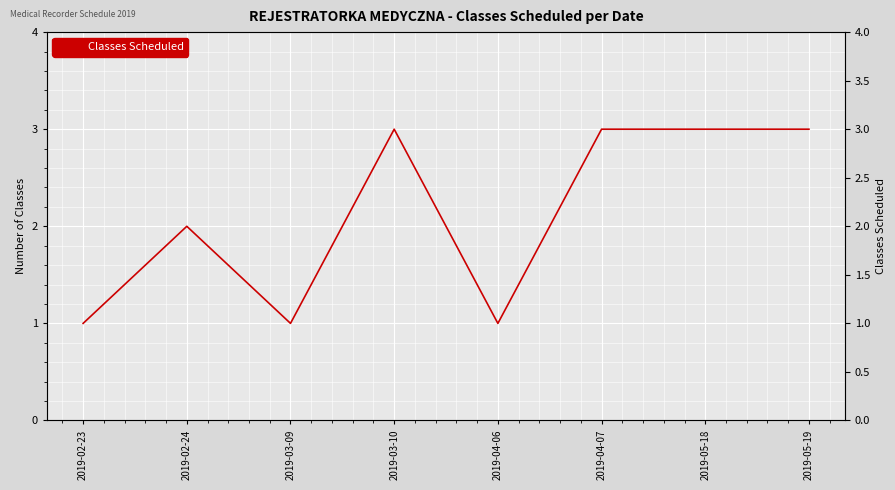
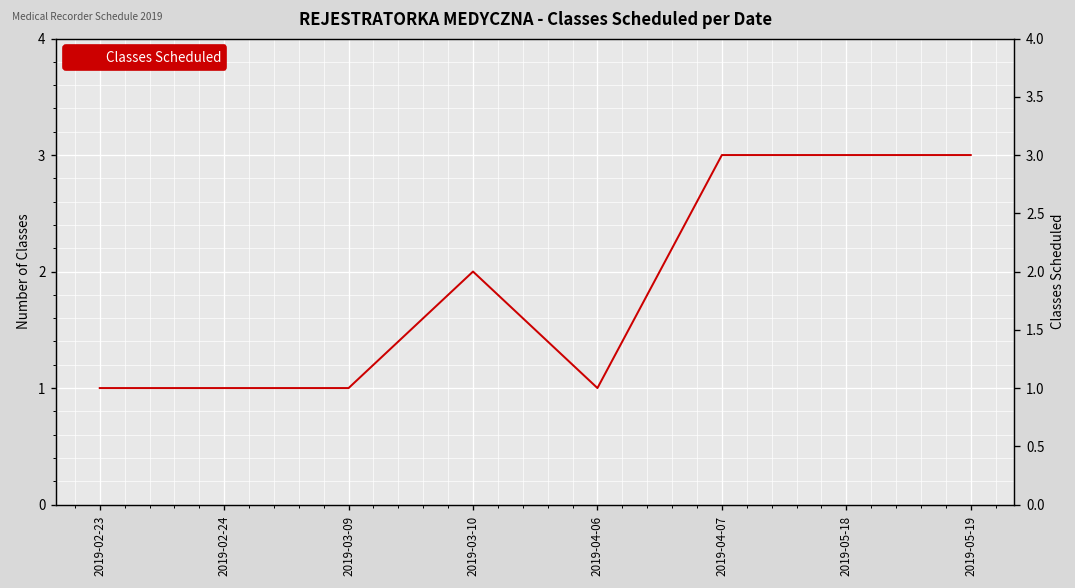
2019-02-24: 2 -> 1
2019-03-10: 3 -> 2
